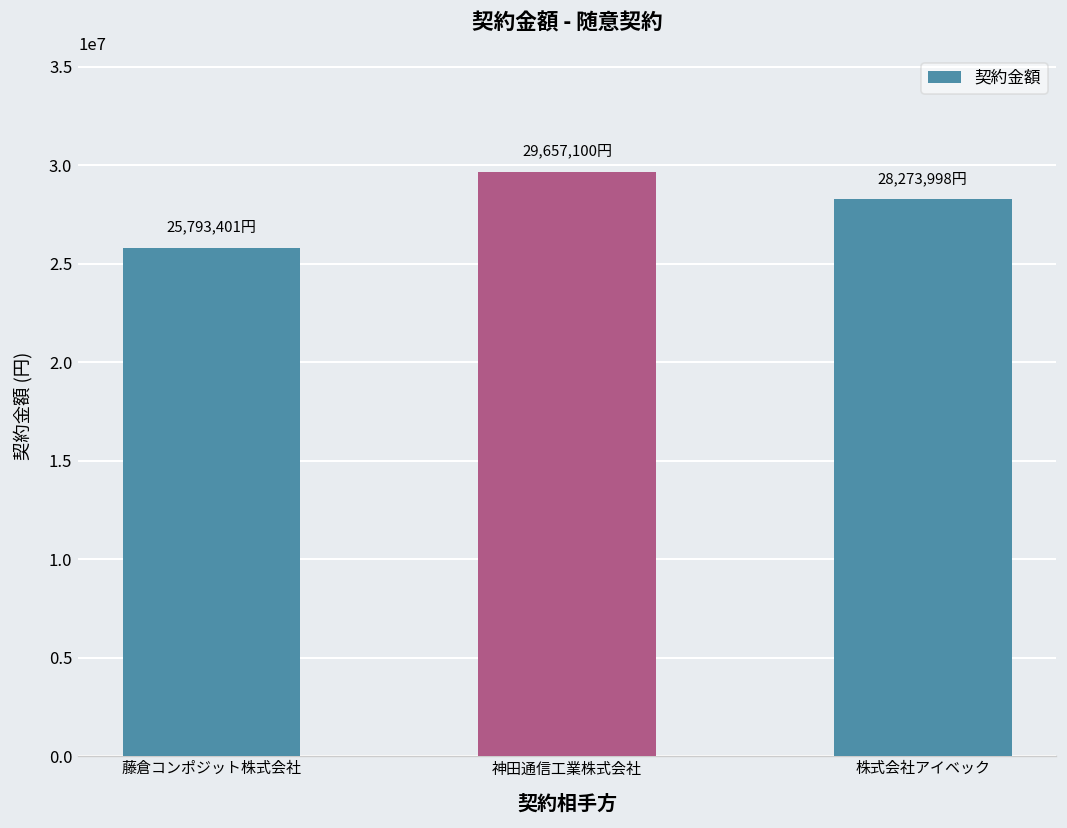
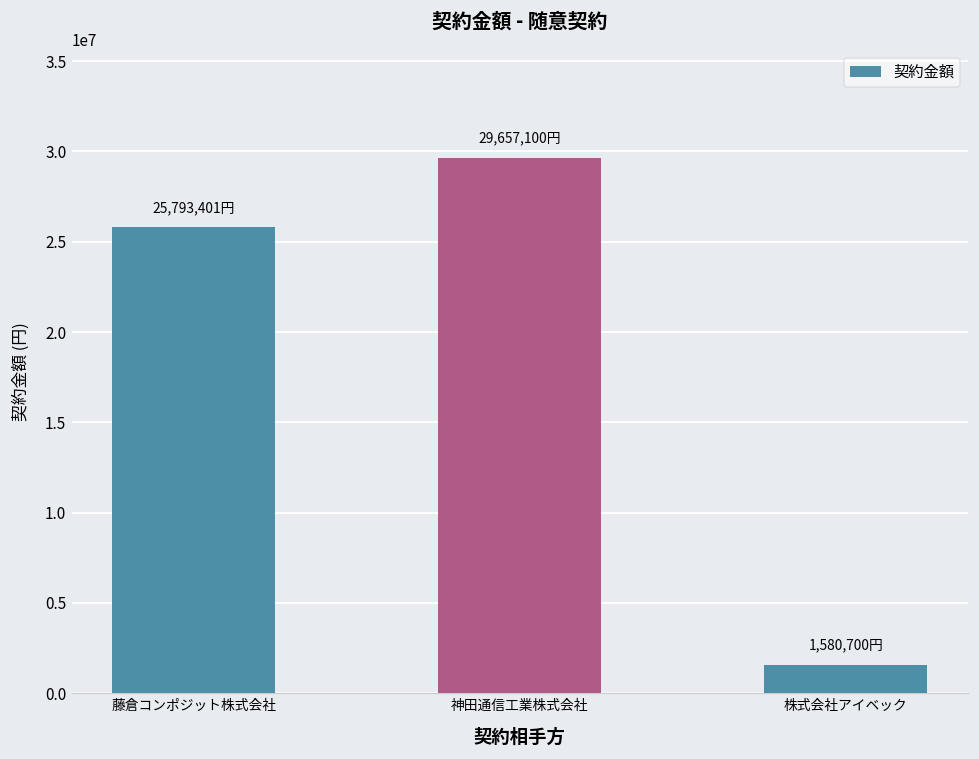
株式会社アイベック: 28,273,998円 -> 1,580,700円
